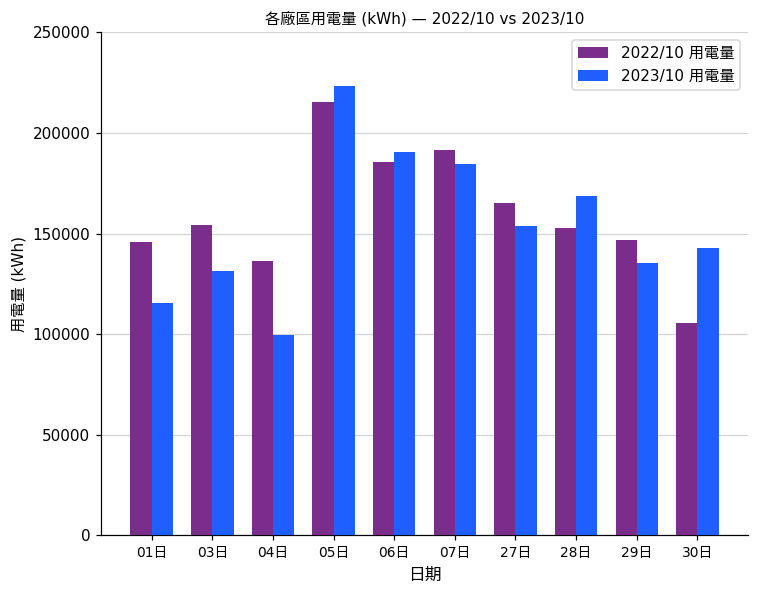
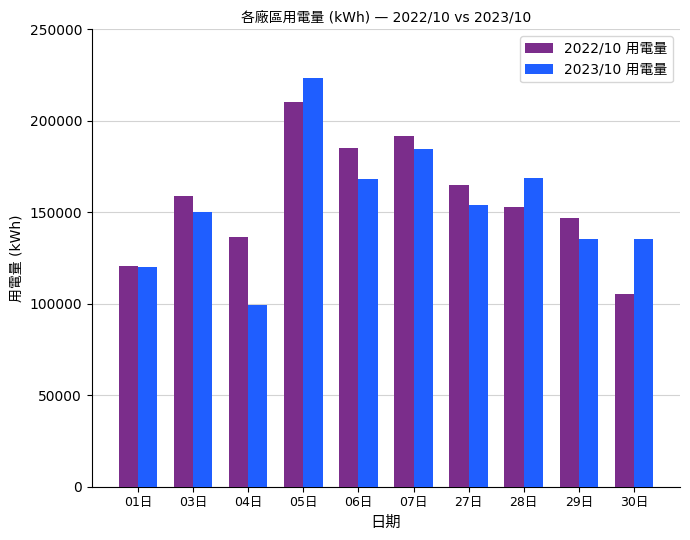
2022/10 用電量, 01日: 146000 -> 121000
2023/10 用電量, 01日: 116000 -> 120000
2022/10 用電量, 03日: 154000 -> 159000
2023/10 用電量, 03日: 131000 -> 150000
2022/10 用電量, 05日: 216000 -> 210000
2023/10 用電量, 06日: 190000 -> 168000
2023/10 用電量, 30日: 143000 -> 135000
